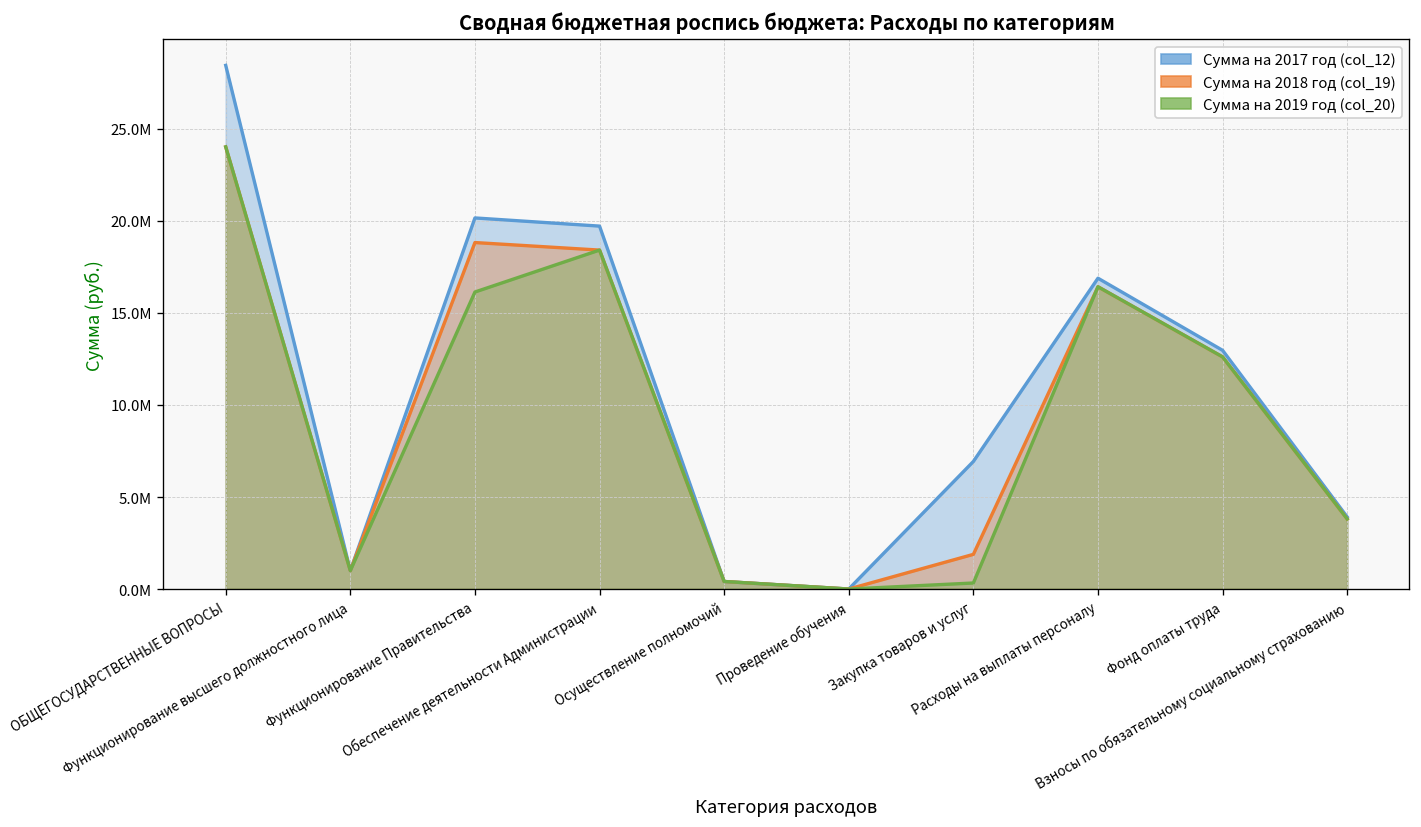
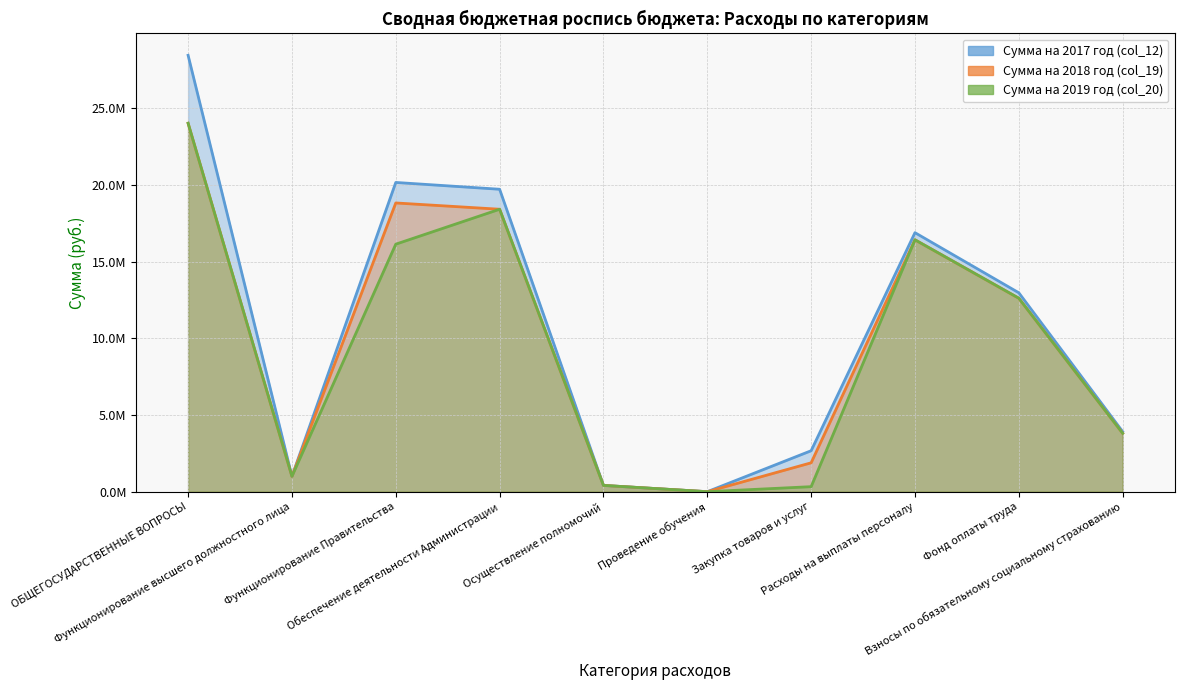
Сумма на 2017 год (col_12), Закупка товаров и услуг: 6900000 -> 2700000
